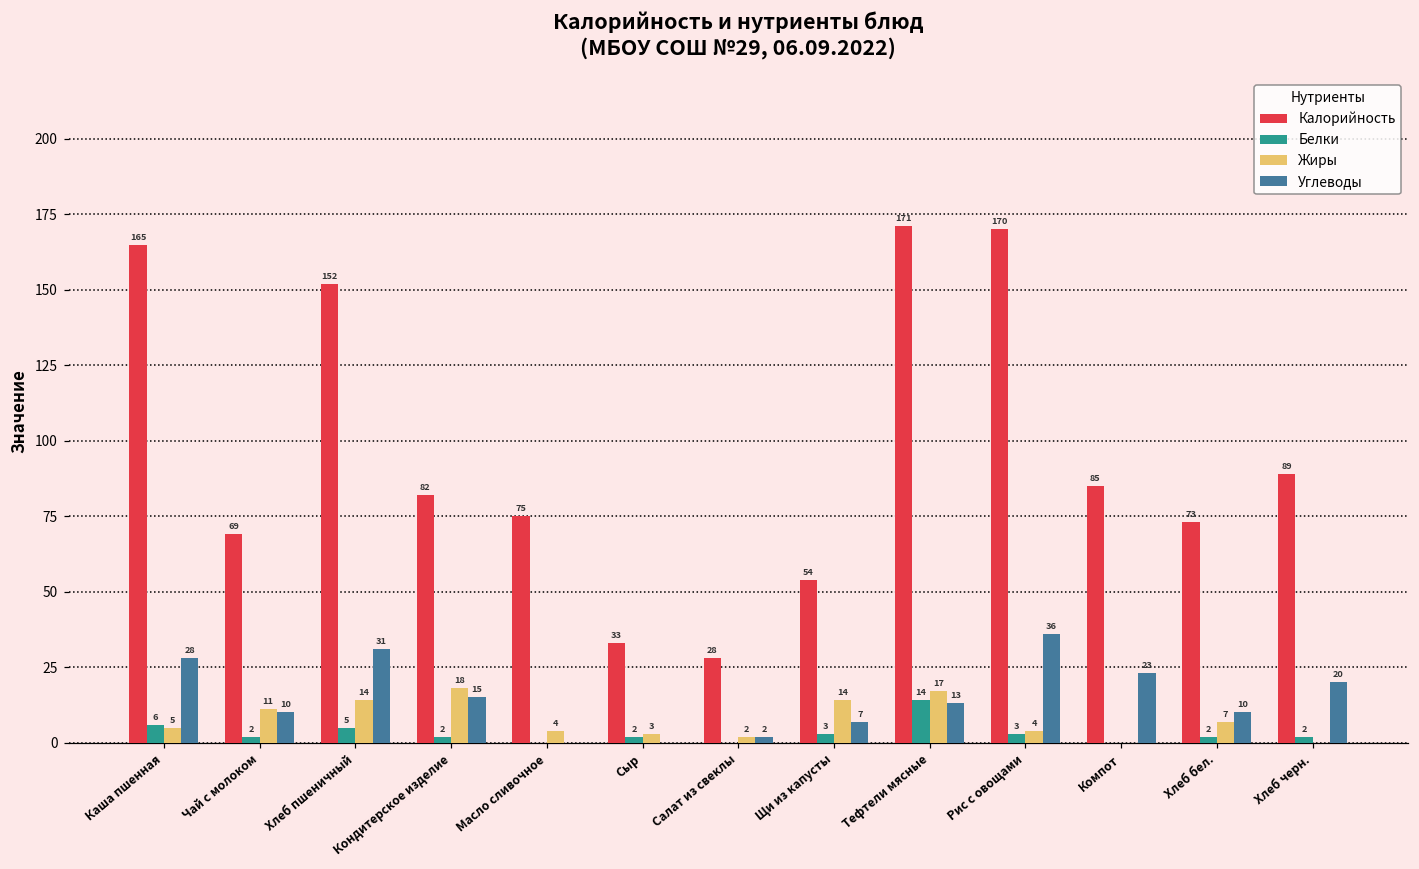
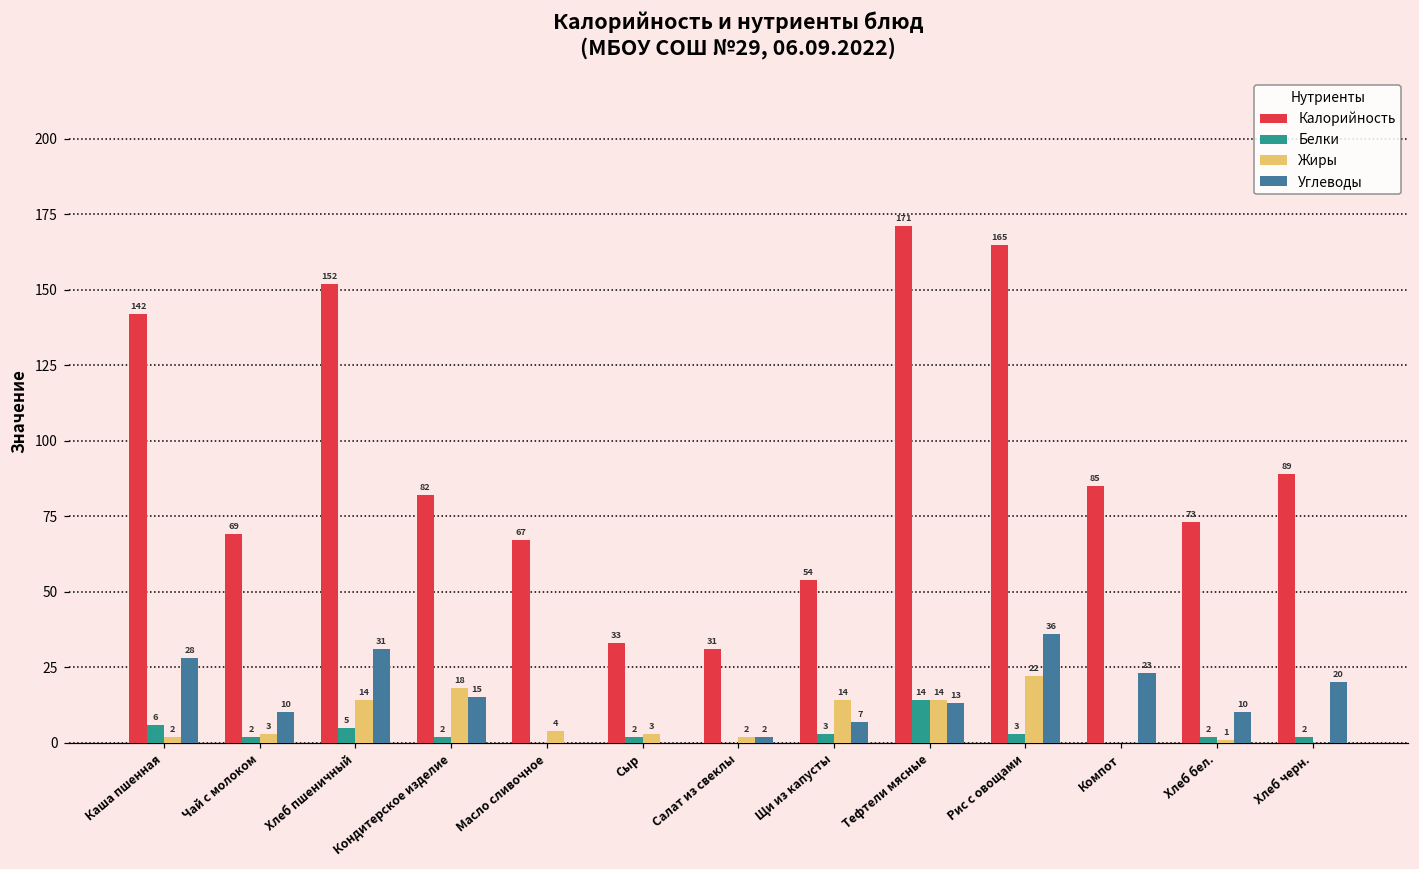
Калорийность, Каша пшенная: 165 -> 142
Жиры, Каша пшенная: 5 -> 2
Жиры, Чай с молоком: 11 -> 3
Калорийность, Масло сливочное: 75 -> 67
Калорийность, Салат из свеклы: 28 -> 31
Жиры, Тефтели мясные: 17 -> 14
Калорийность, Рис с овощами: 170 -> 165
Жиры, Рис с овощами: 4 -> 22
Жиры, Хлеб бел.: 7 -> 1
